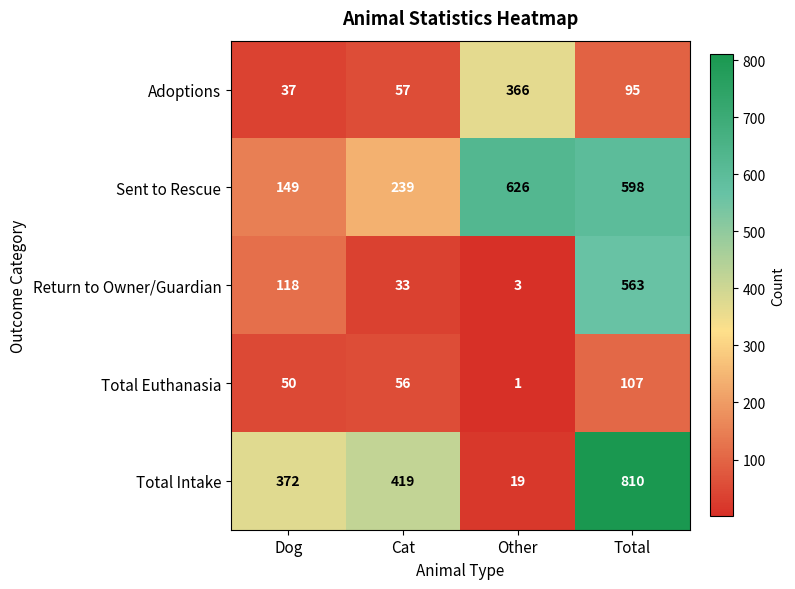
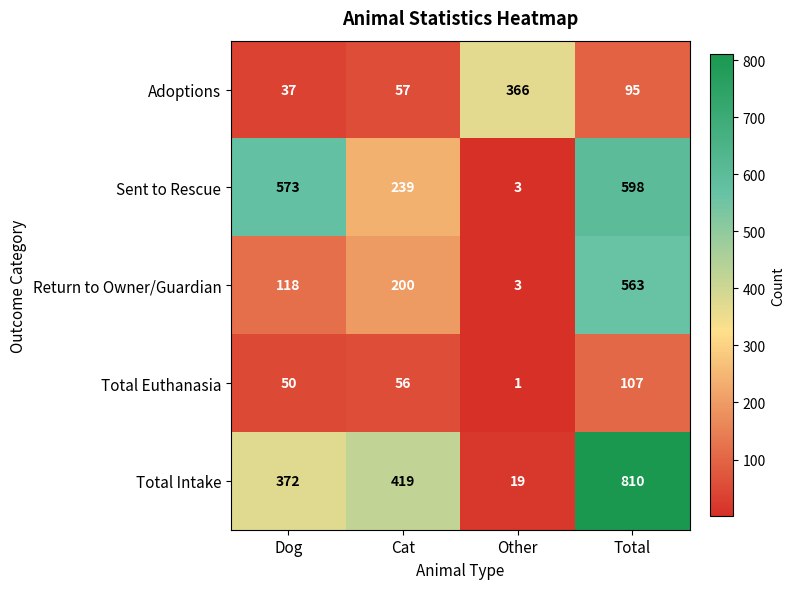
Sent to Rescue, Dog: 149 -> 573
Sent to Rescue, Other: 626 -> 3
Return to Owner/Guardian, Cat: 33 -> 200
